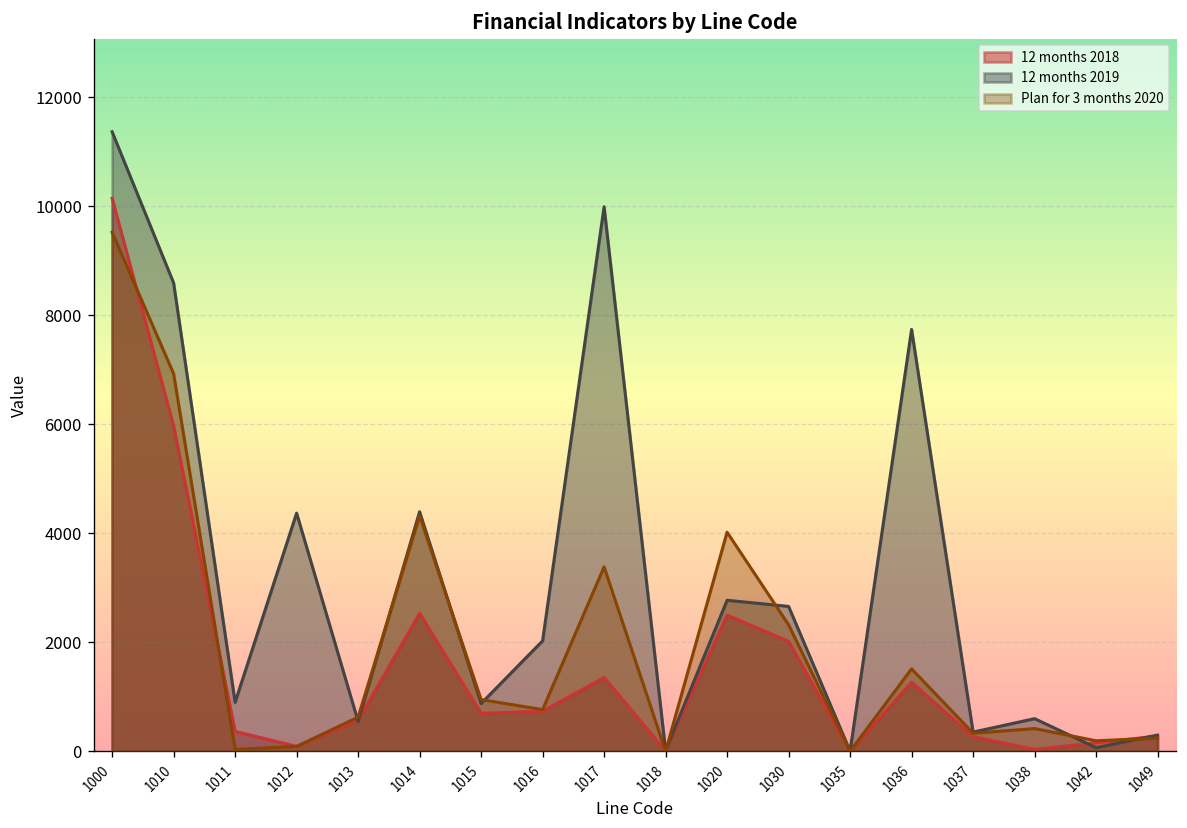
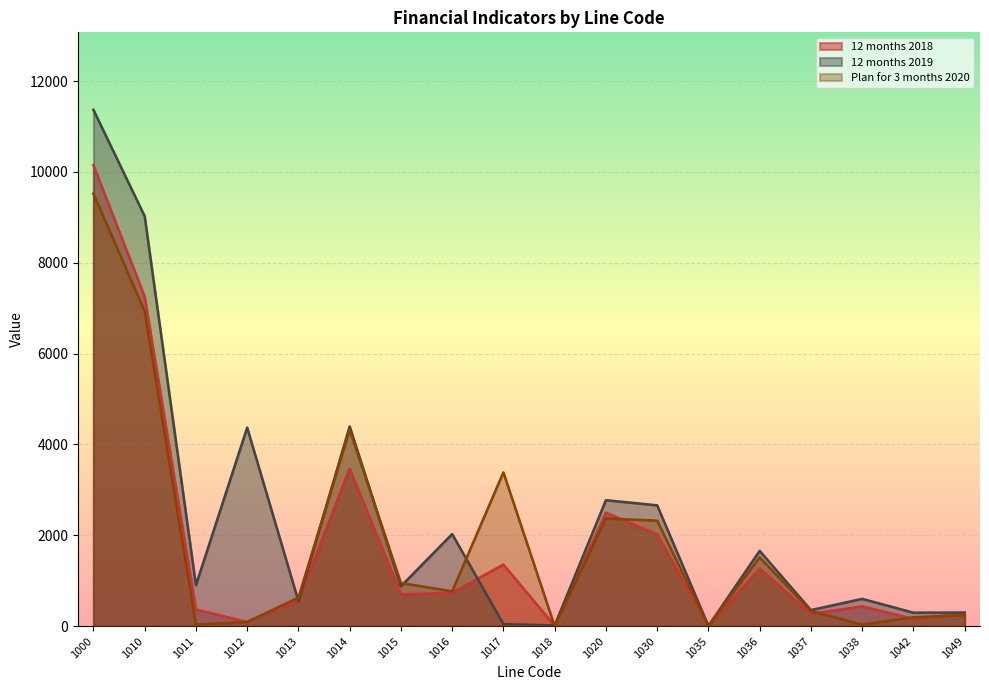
12 months 2018, 1010: 6000 -> 7300
12 months 2019, 1010: 8600 -> 9000
12 months 2018, 1014: 2500 -> 3500
12 months 2019, 1017: 10000 -> 0
Plan for 3 months 2020, 1020: 4000 -> 2400
12 months 2019, 1036: 7700 -> 1700
12 months 2018, 1038: 0 -> 400
Plan for 3 months 2020, 1038: 400 -> 0
12 months 2019, 1042: 100 -> 300
